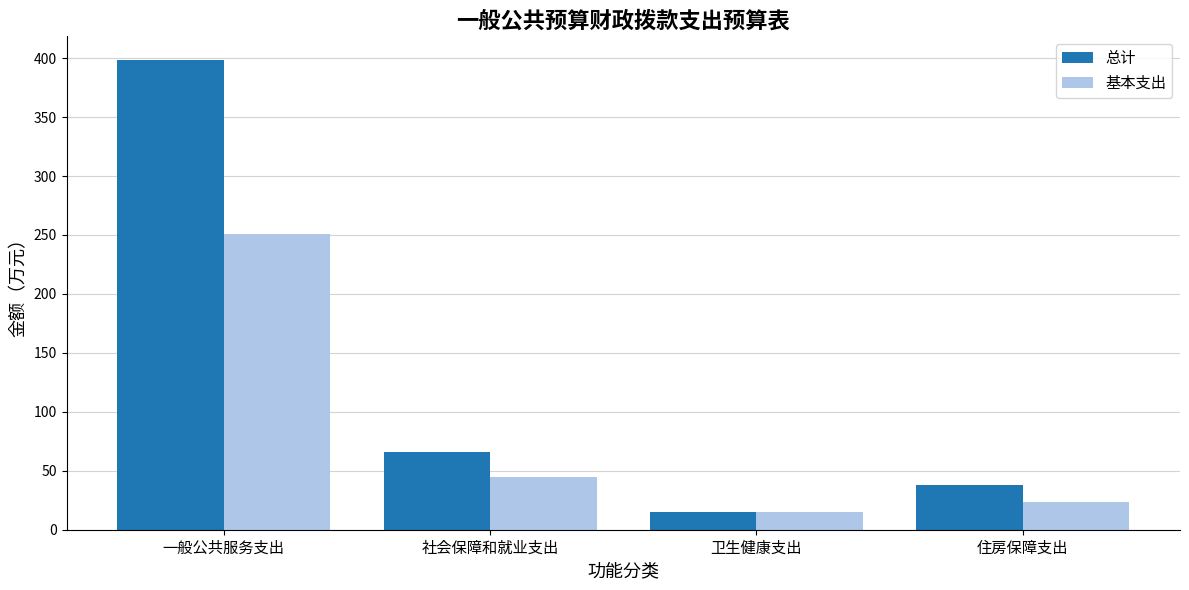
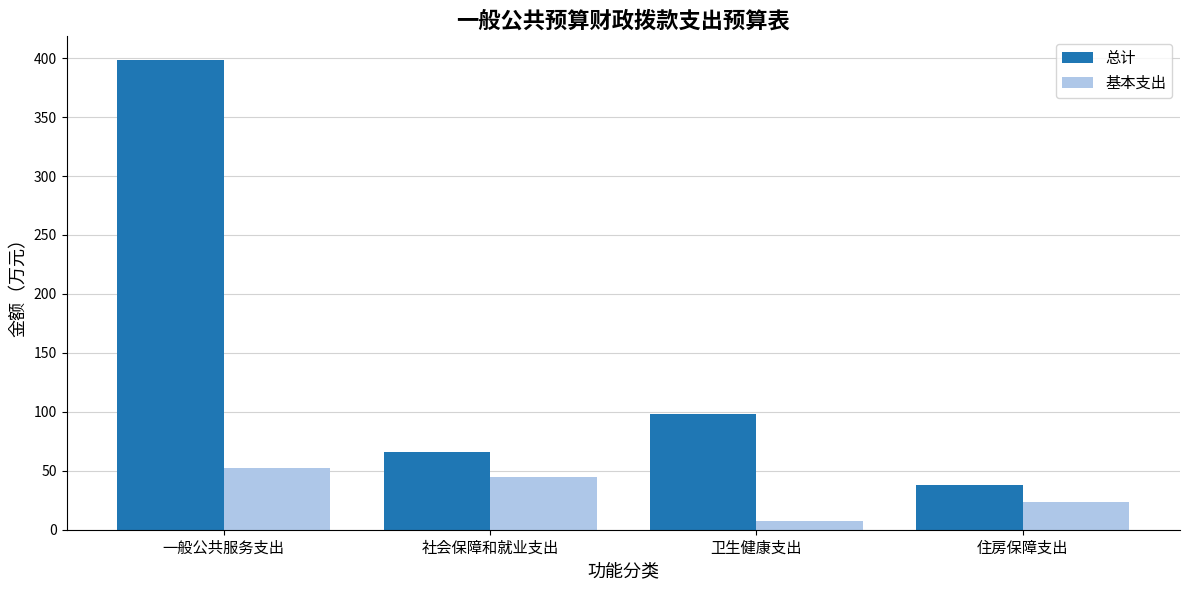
基本支出, 一般公共服务支出: 251 -> 53
总计, 卫生健康支出: 15 -> 98
基本支出, 卫生健康支出: 15 -> 8
